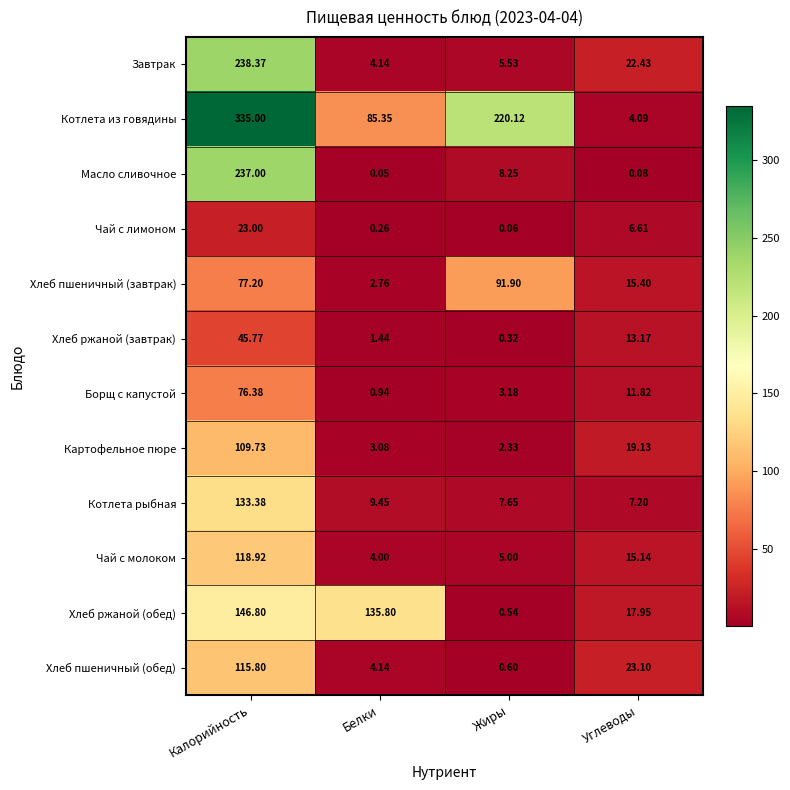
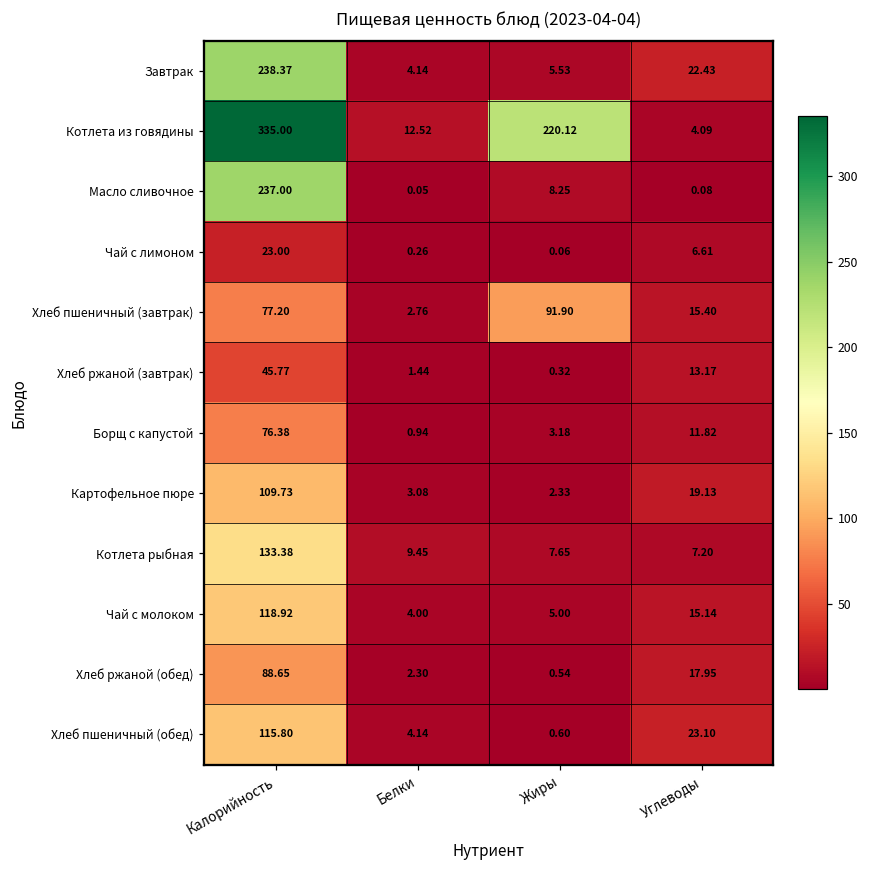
Котлета из говядины, Белки: 85.35 -> 12.52
Хлеб ржаной (обед), Калорийность: 146.80 -> 88.65
Хлеб ржаной (обед), Белки: 135.80 -> 2.30
